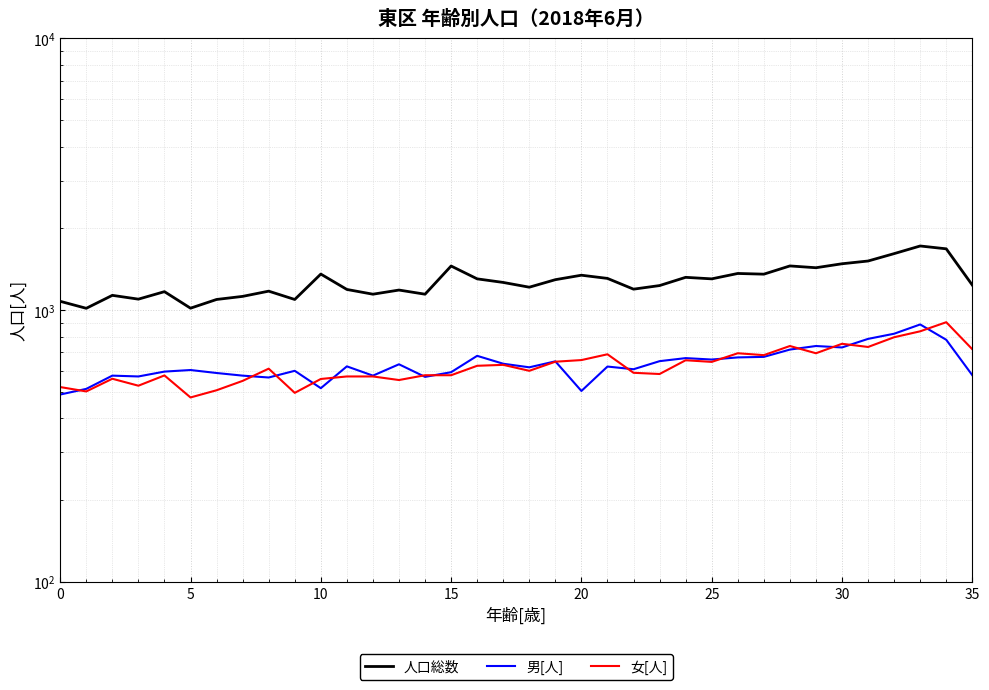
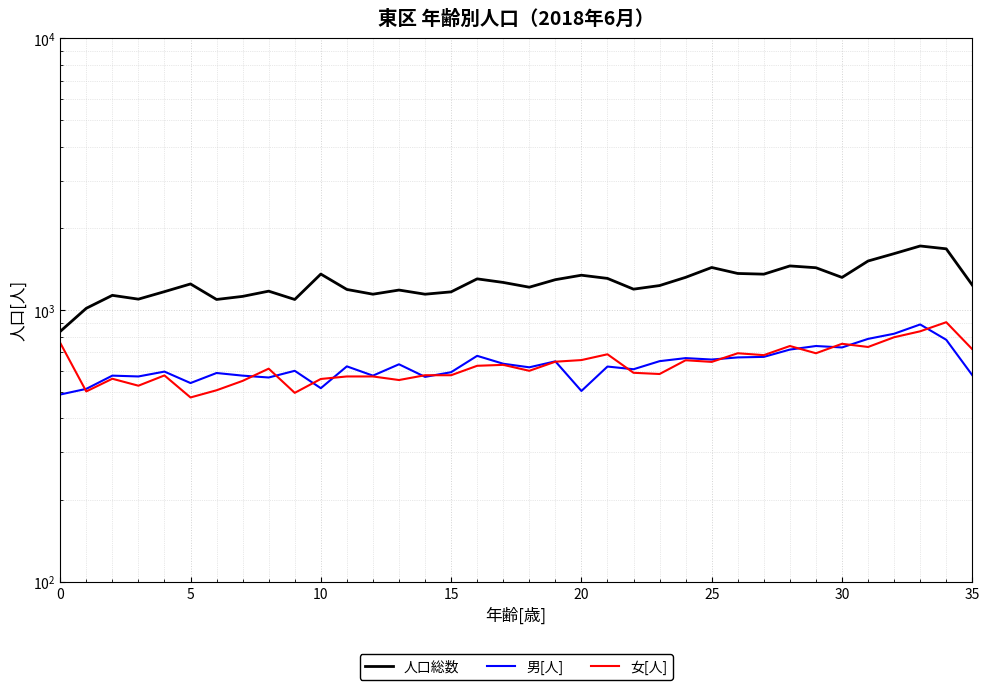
人口総数, 0: 1080 -> 840
女[人], 0: 520 -> 760
人口総数, 5: 1020 -> 1300
男[人], 5: 600 -> 540
人口総数, 15: 1500 -> 1170
人口総数, 25: 1300 -> 1400
人口総数, 30: 1500 -> 1300
